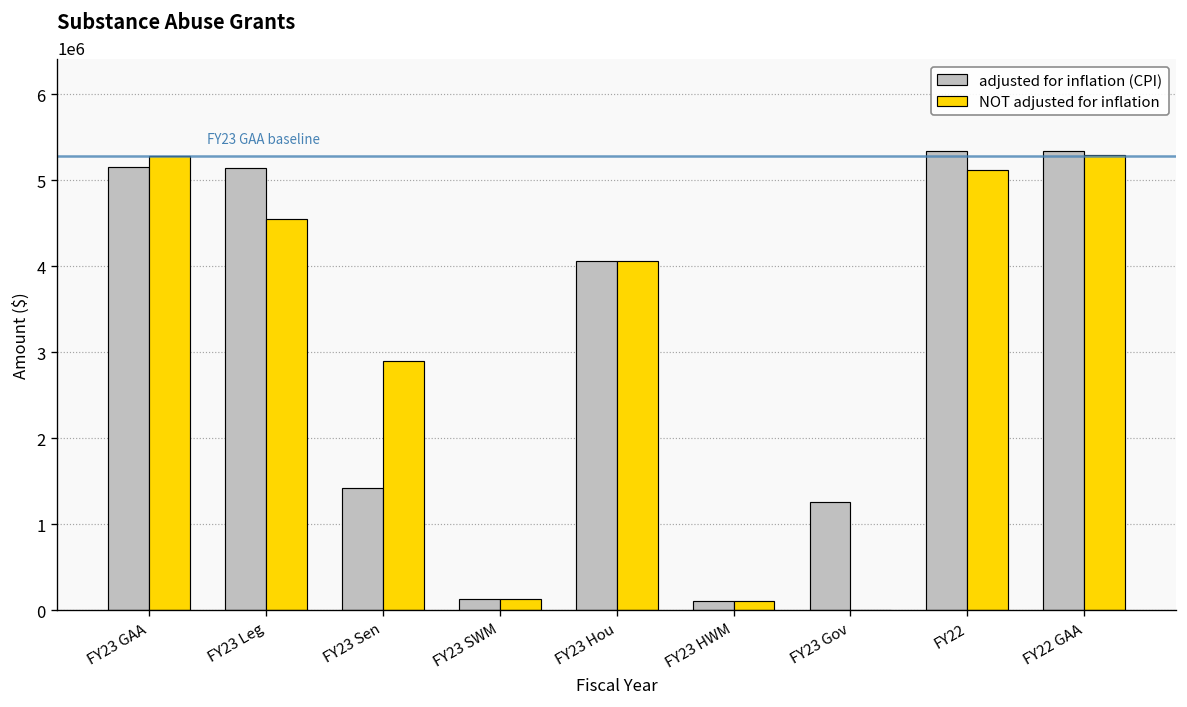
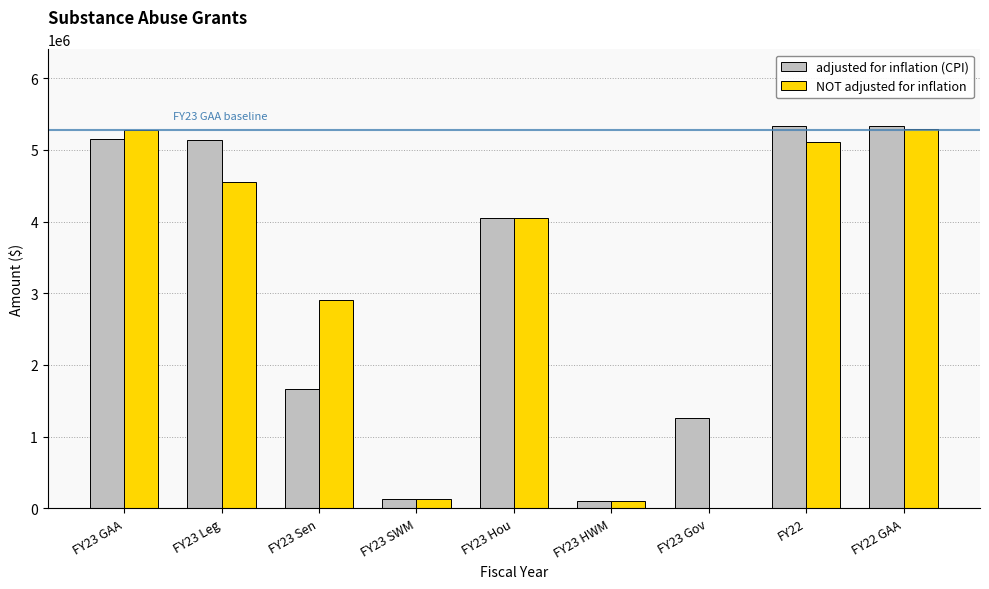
adjusted for inflation (CPI), FY23 Sen: 1400000 -> 1700000
